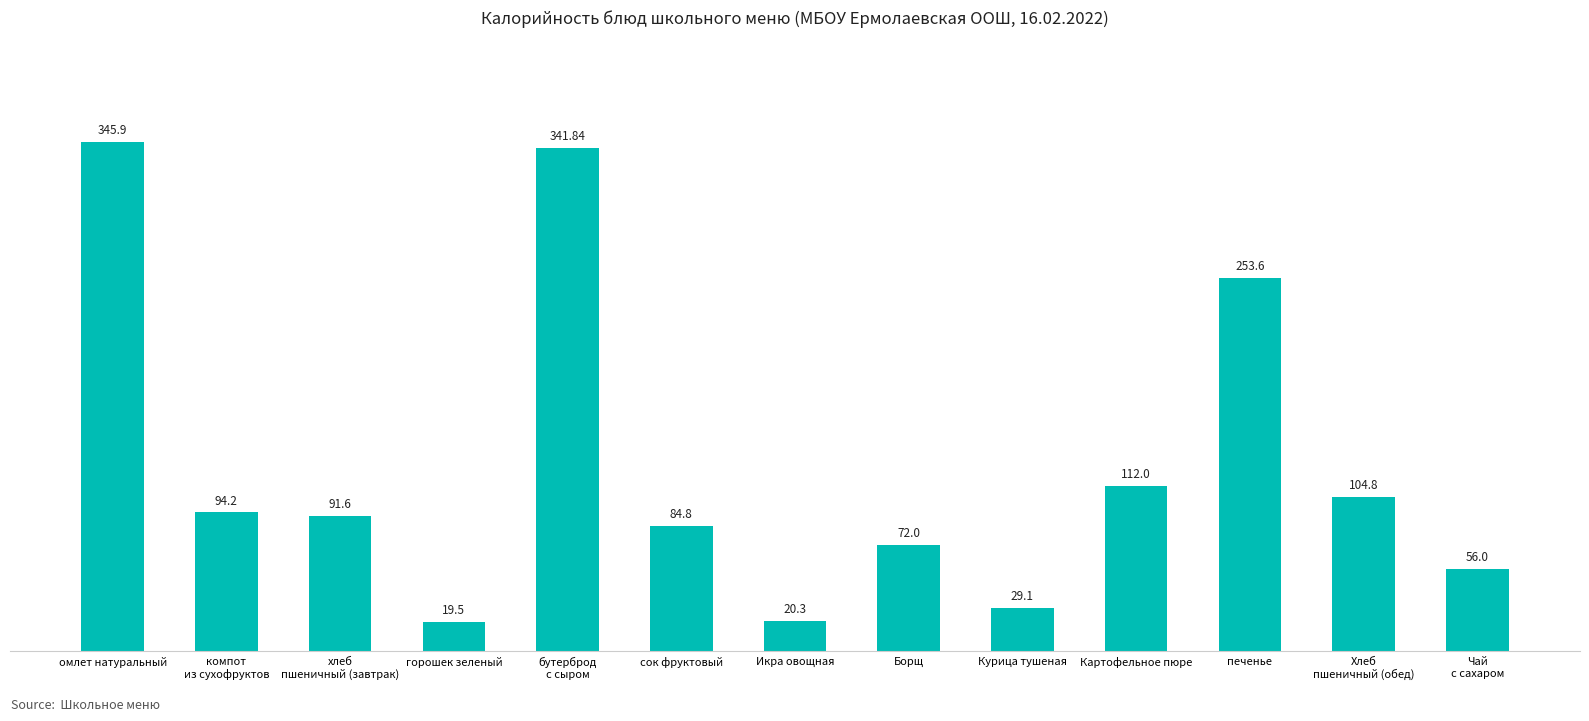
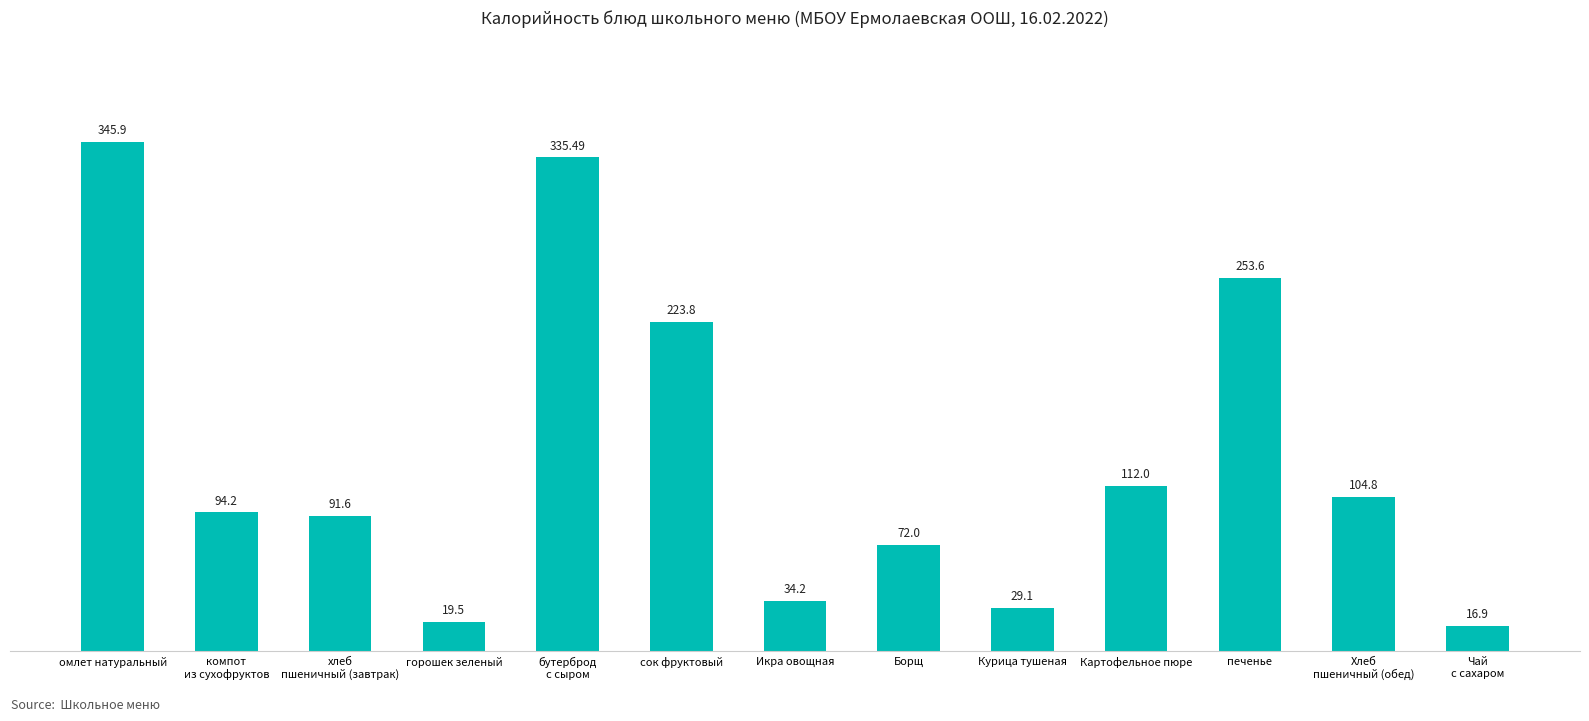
бутерброд с сыром: 341.84 -> 335.49
сок фруктовый: 84.8 -> 223.8
Икра овощная: 20.3 -> 34.2
Чай с сахаром: 56.0 -> 16.9
